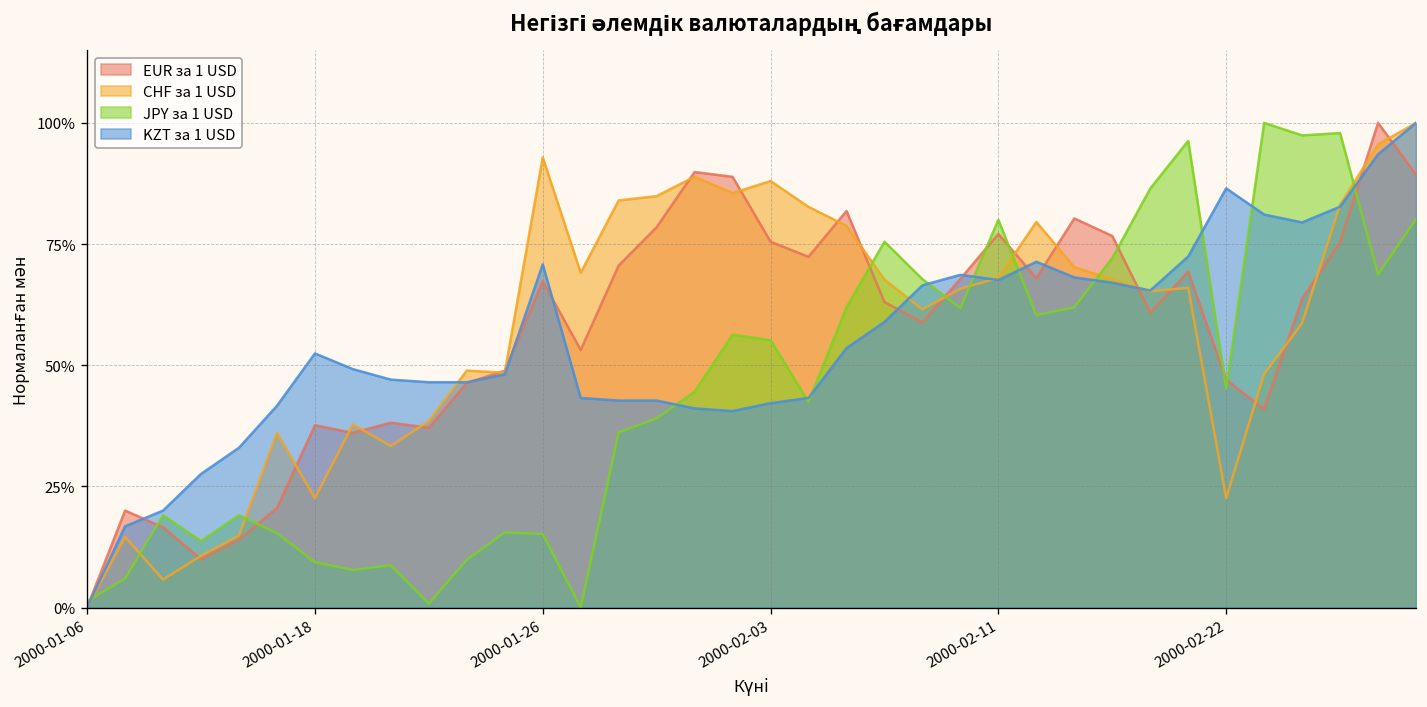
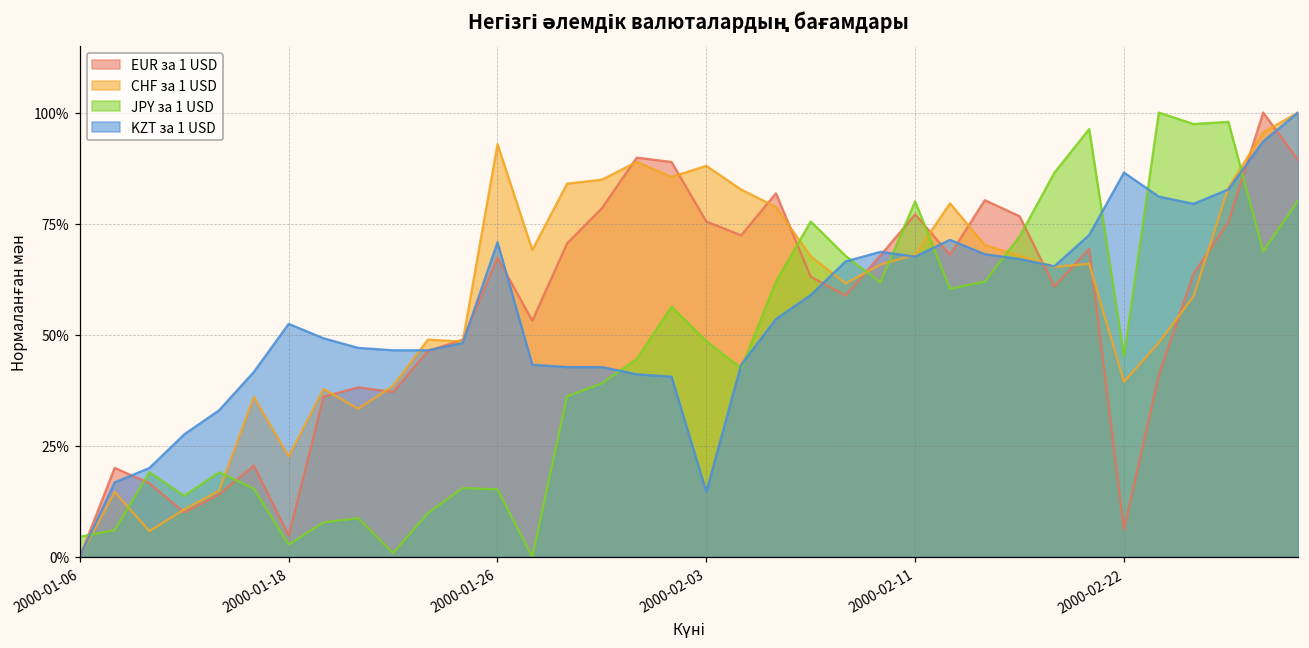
JPY за 1 USD, 2000-01-06: 1% -> 5%
EUR за 1 USD, 2000-01-18: 38% -> 5%
JPY за 1 USD, 2000-01-18: 9% -> 3%
JPY за 1 USD, 2000-02-03: 55% -> 49%
KZT за 1 USD, 2000-02-03: 42% -> 15%
EUR за 1 USD, 2000-02-22: 47% -> 6%
CHF за 1 USD, 2000-02-22: 23% -> 39%
